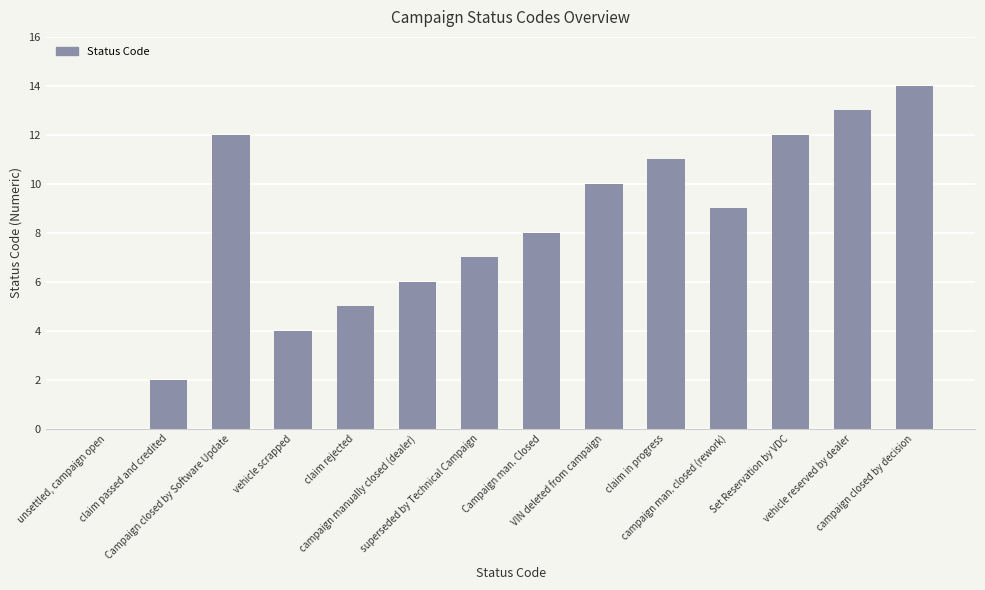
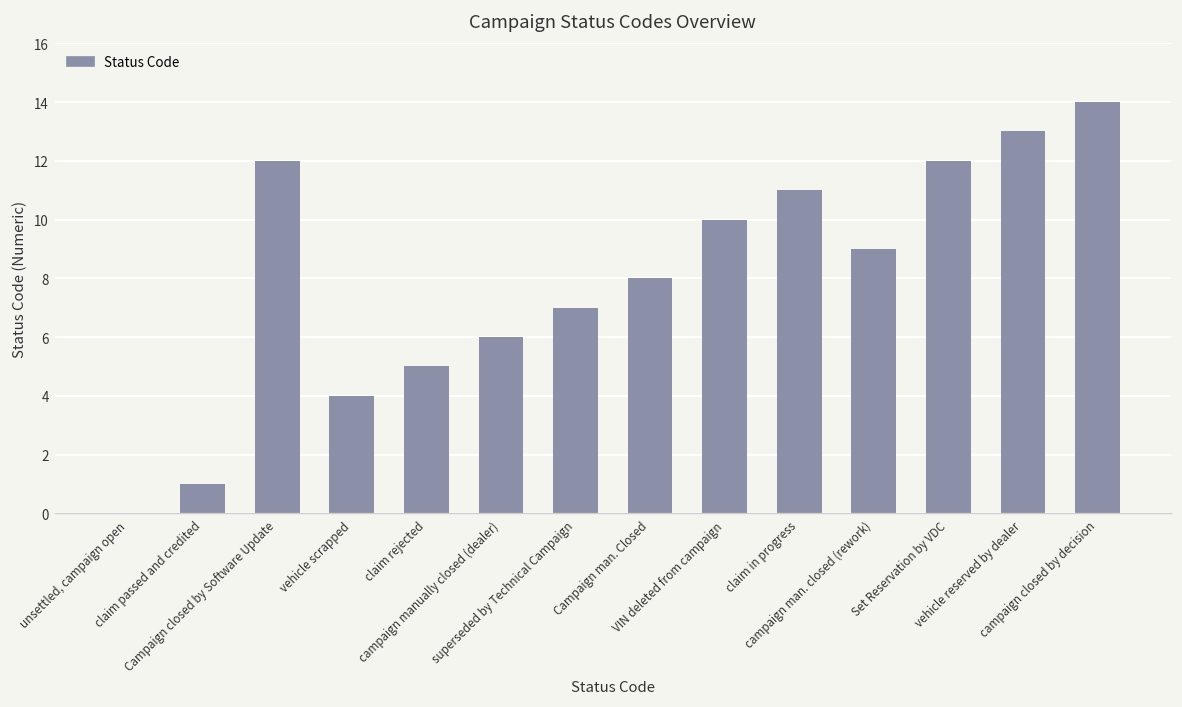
claim passed and credited: 2 -> 1
